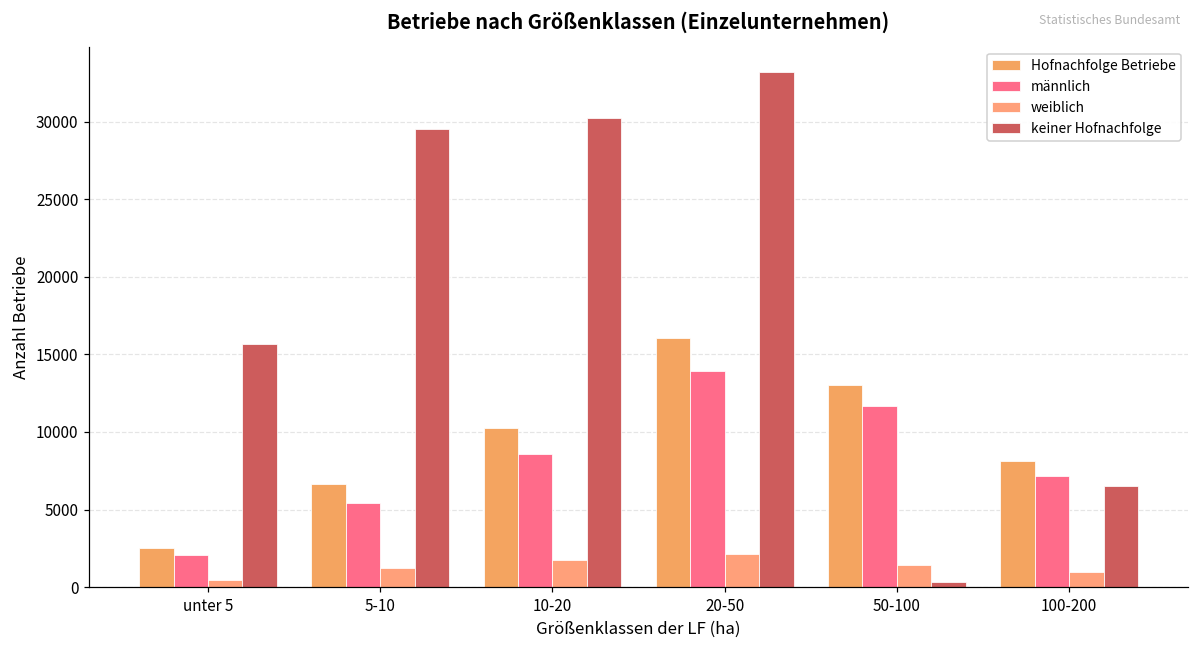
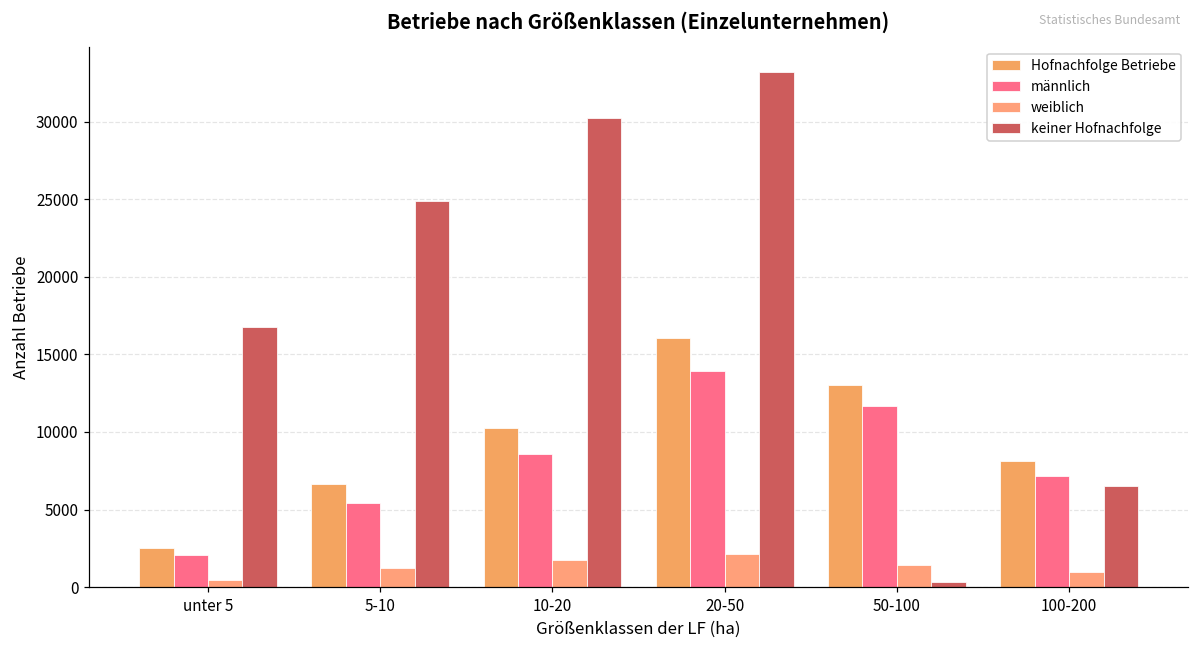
keiner Hofnachfolge, unter 5: 15700 -> 16800
keiner Hofnachfolge, 5-10: 29600 -> 24900
